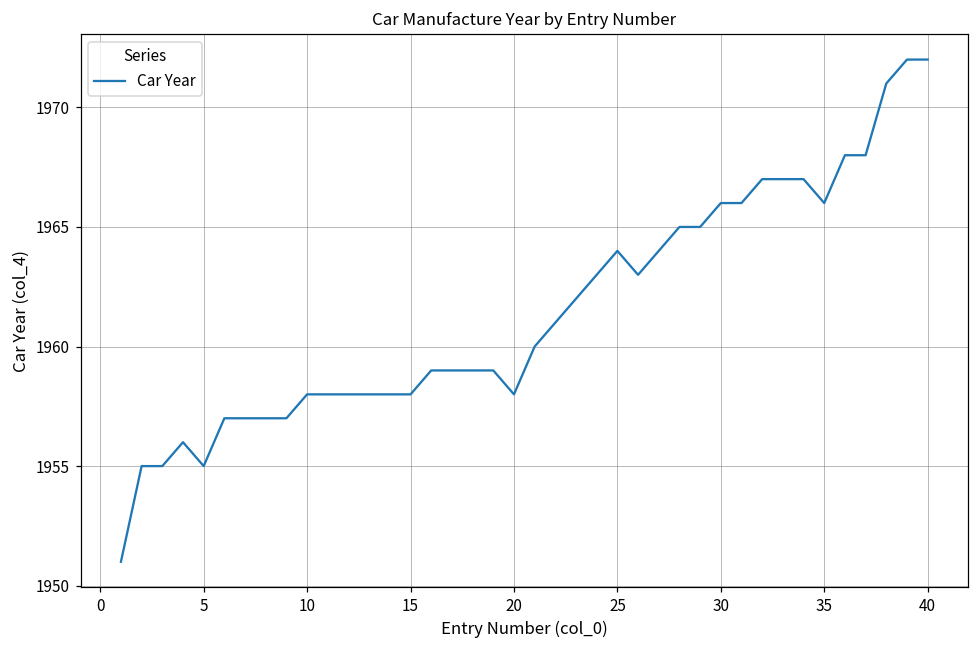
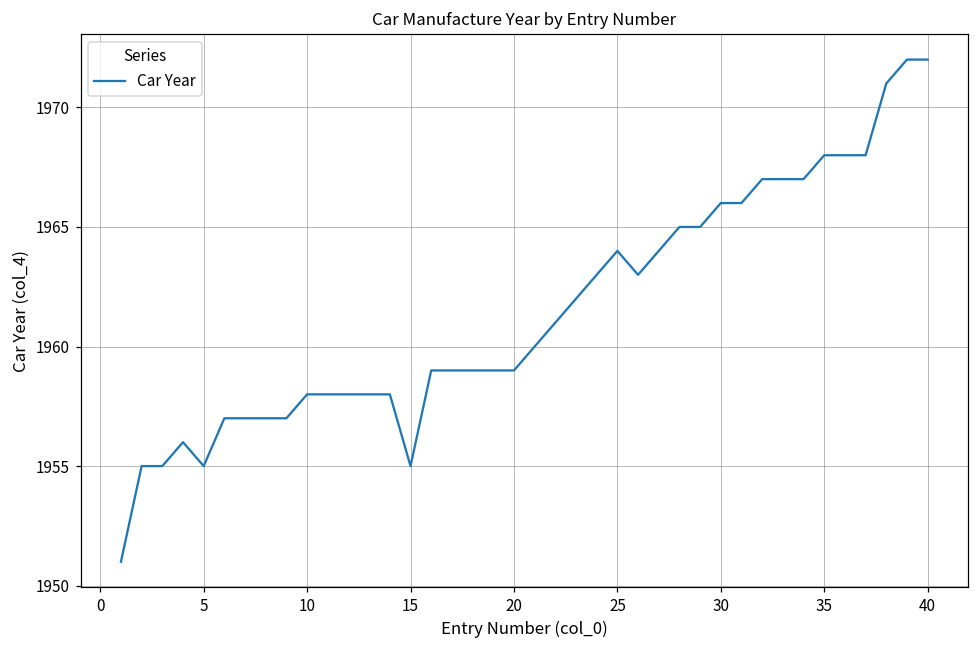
15: 1958 -> 1955
20: 1958 -> 1959
35: 1966 -> 1968
